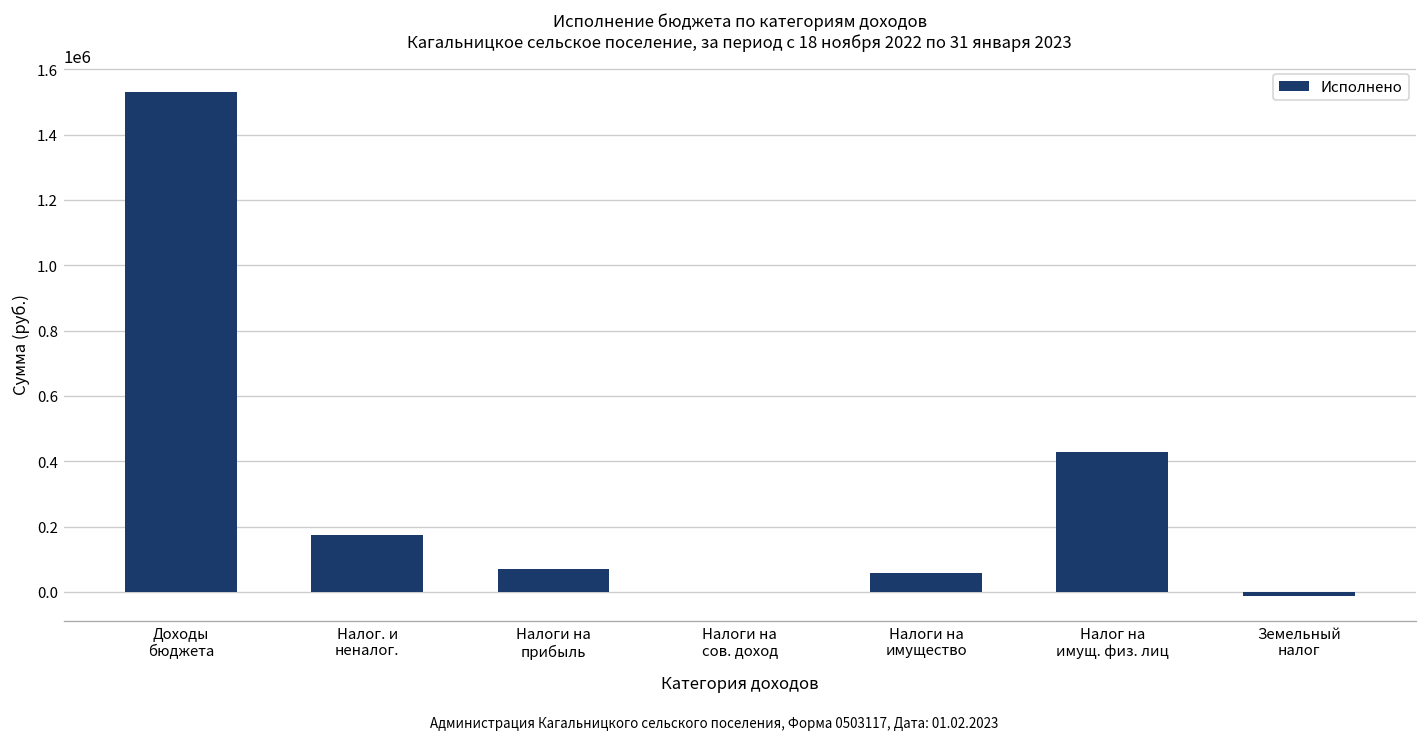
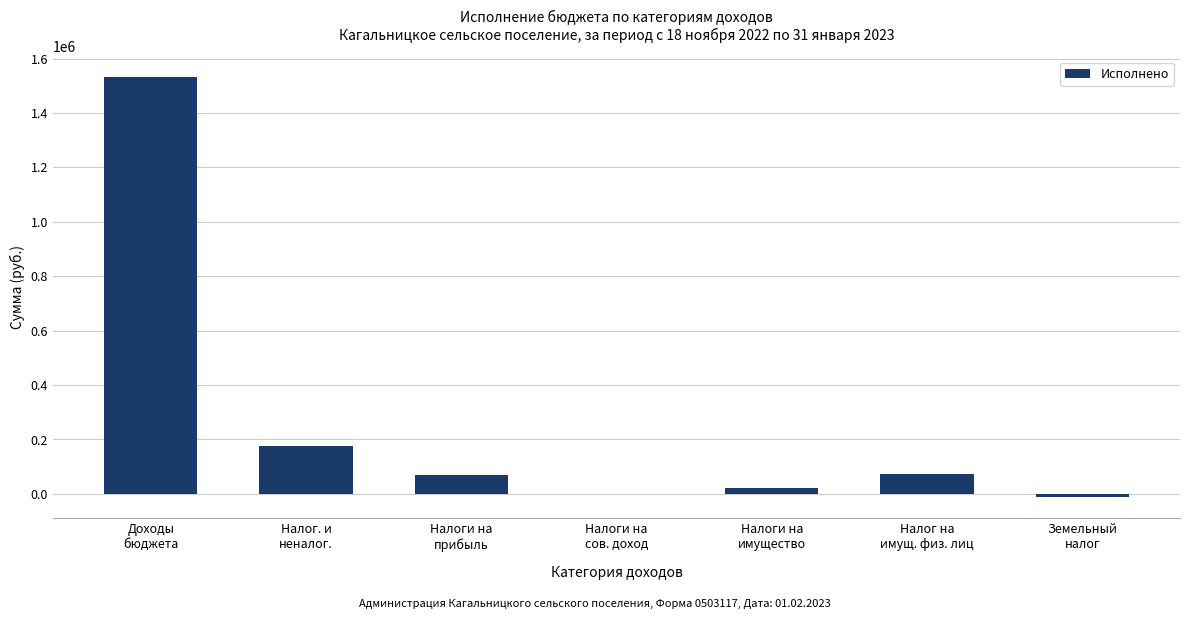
Налоги на имущество: 60000 -> 20000
Налог на имущ. физ. лиц: 430000 -> 70000
